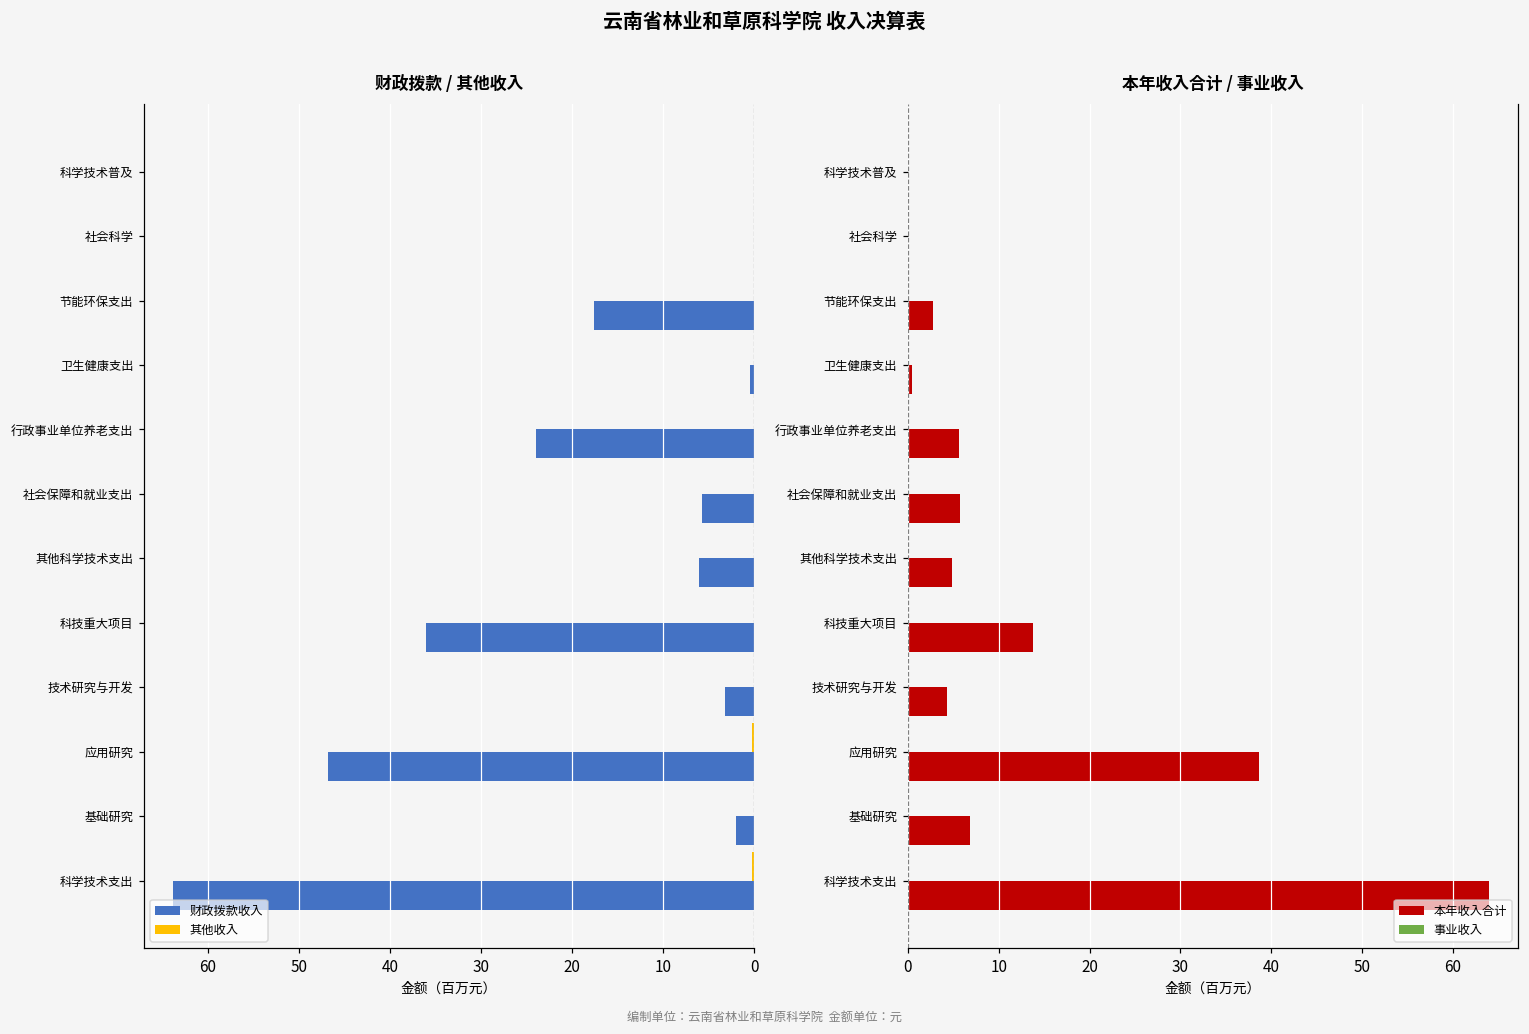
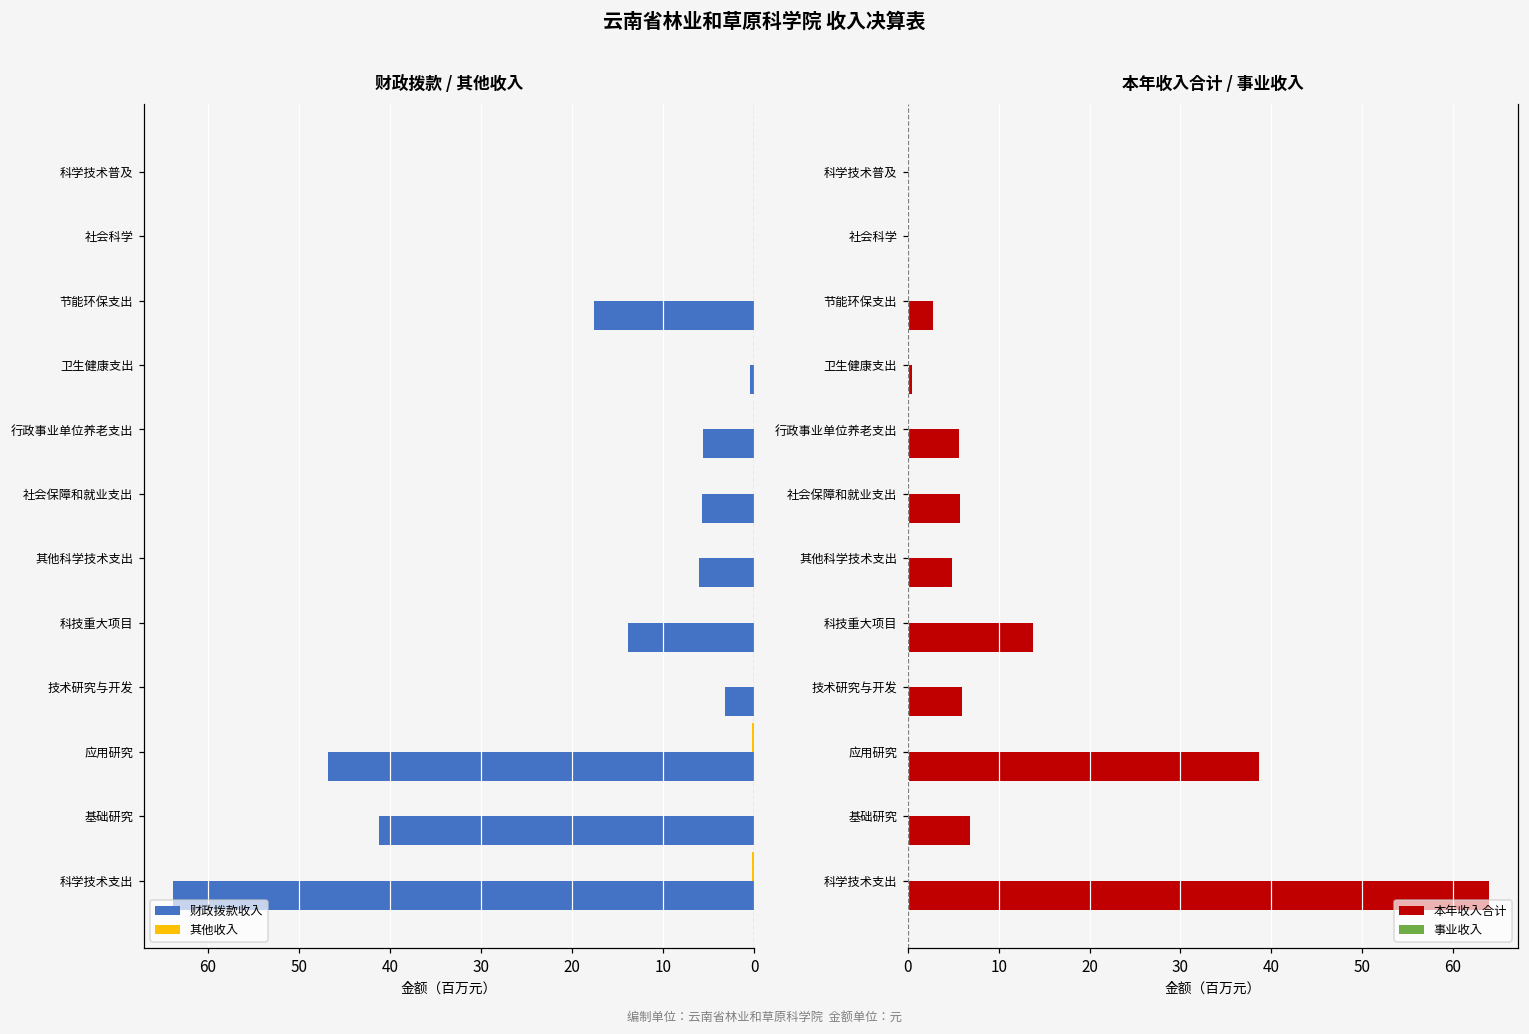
财政拨款 / 其他收入, 财政拨款收入, 行政事业单位养老支出: 24 -> 6
财政拨款 / 其他收入, 财政拨款收入, 科技重大项目: 36 -> 14
财政拨款 / 其他收入, 财政拨款收入, 基础研究: 2 -> 41
本年收入合计 / 事业收入, 本年收入合计, 技术研究与开发: 4 -> 6
